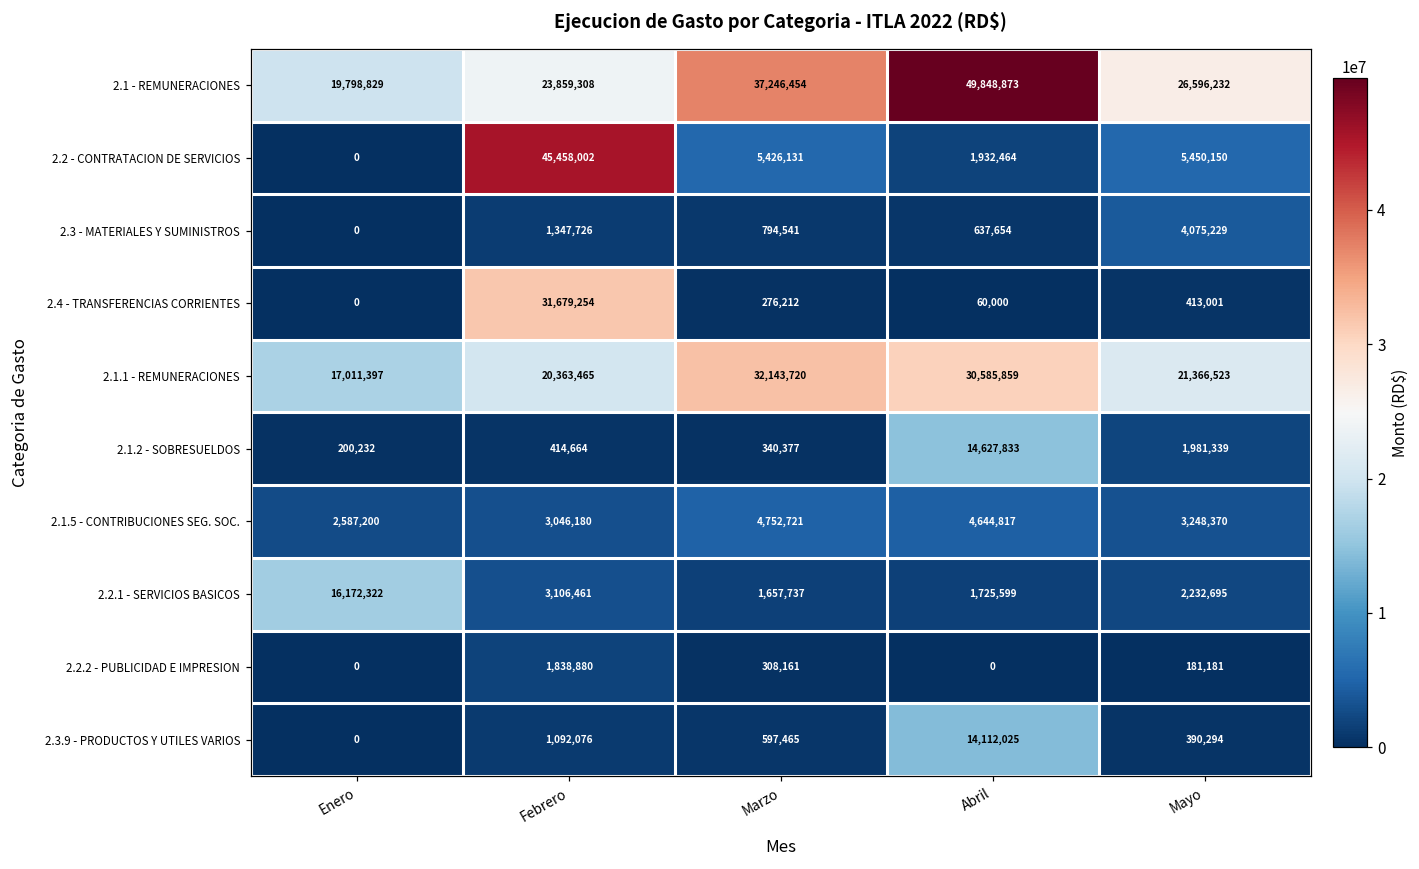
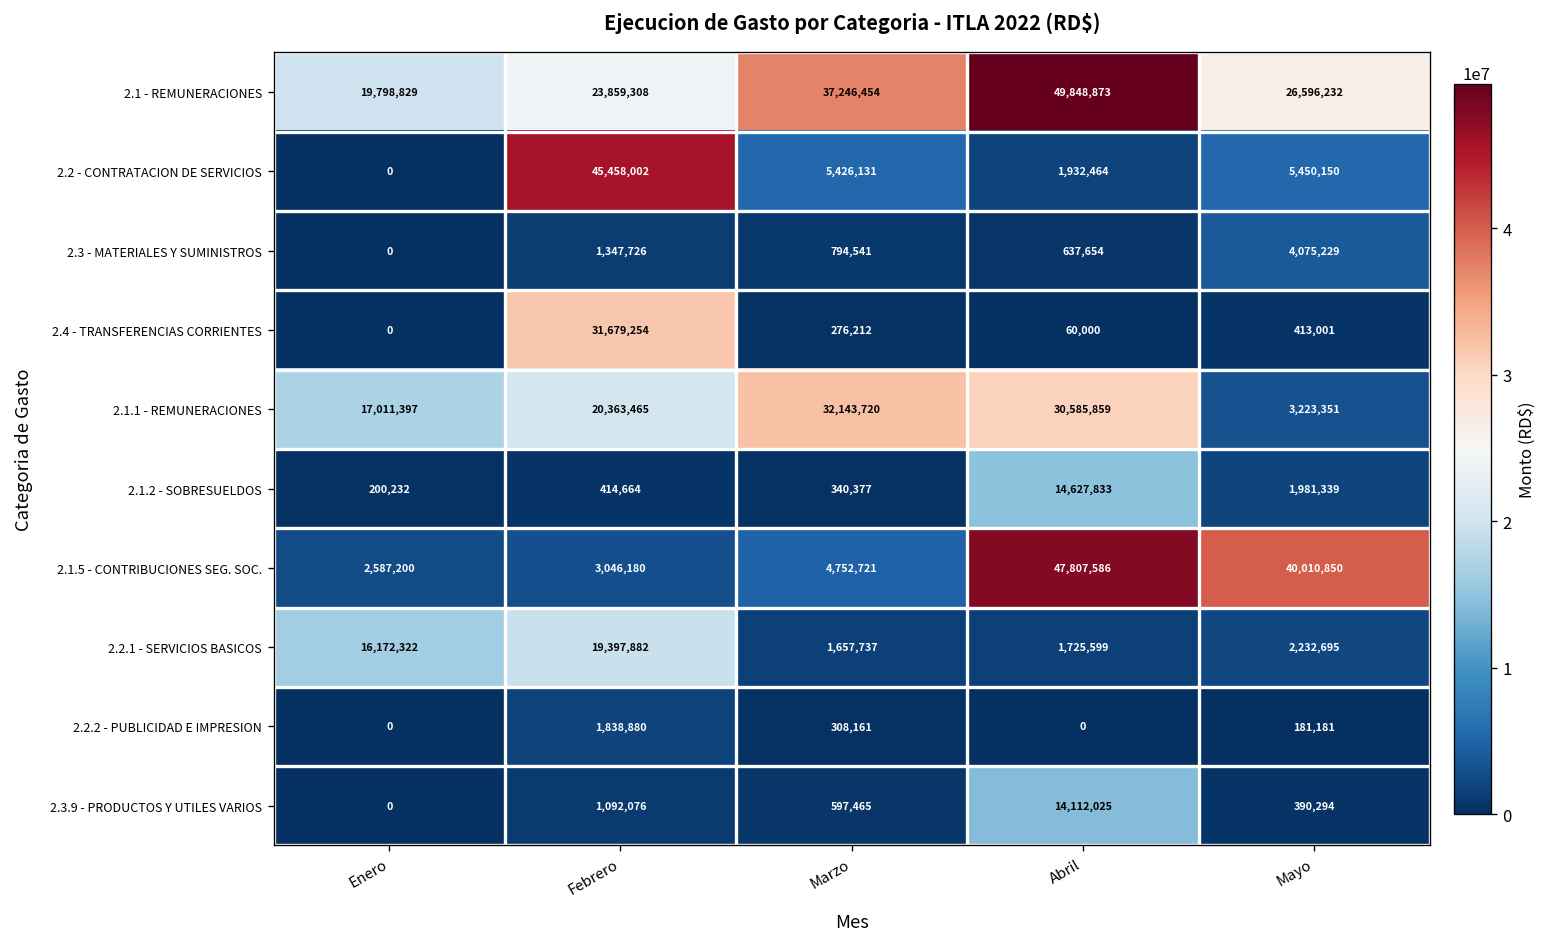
2.1.1 - REMUNERACIONES, Mayo: 21,366,523 -> 3,223,351
2.1.5 - CONTRIBUCIONES SEG. SOC., Abril: 4,644,817 -> 47,807,586
2.1.5 - CONTRIBUCIONES SEG. SOC., Mayo: 3,248,370 -> 40,010,850
2.2.1 - SERVICIOS BASICOS, Febrero: 3,106,461 -> 19,397,882
